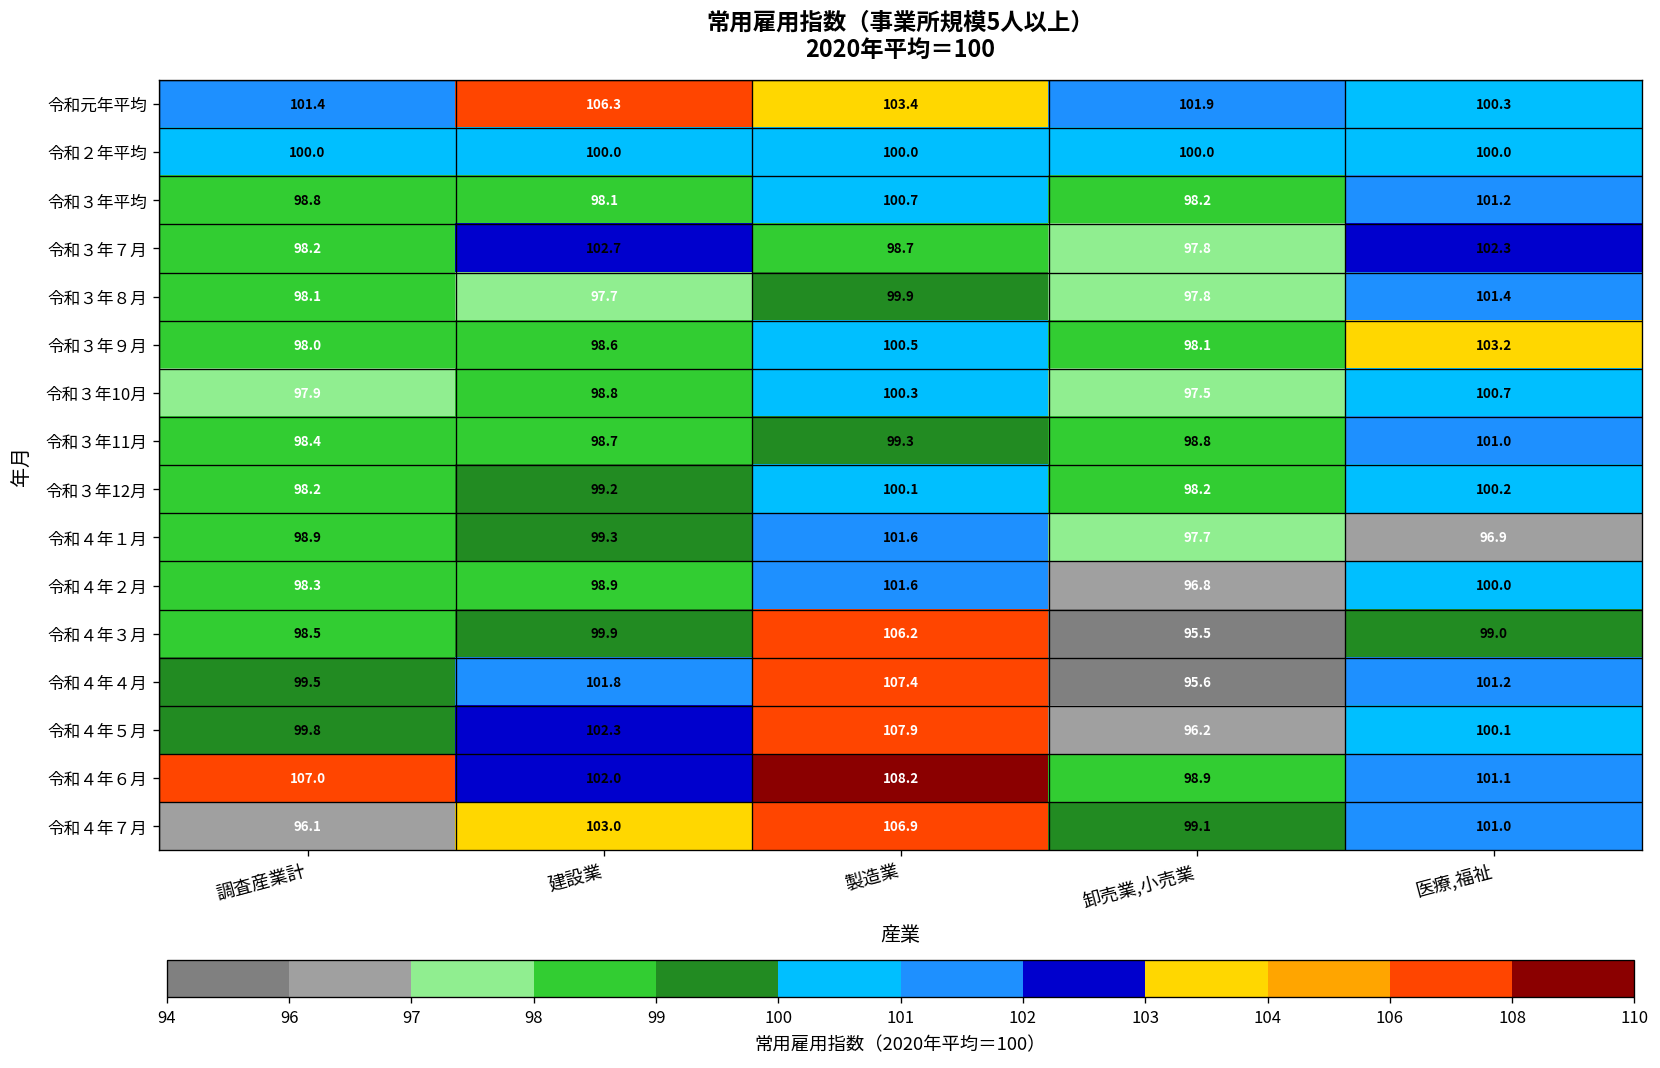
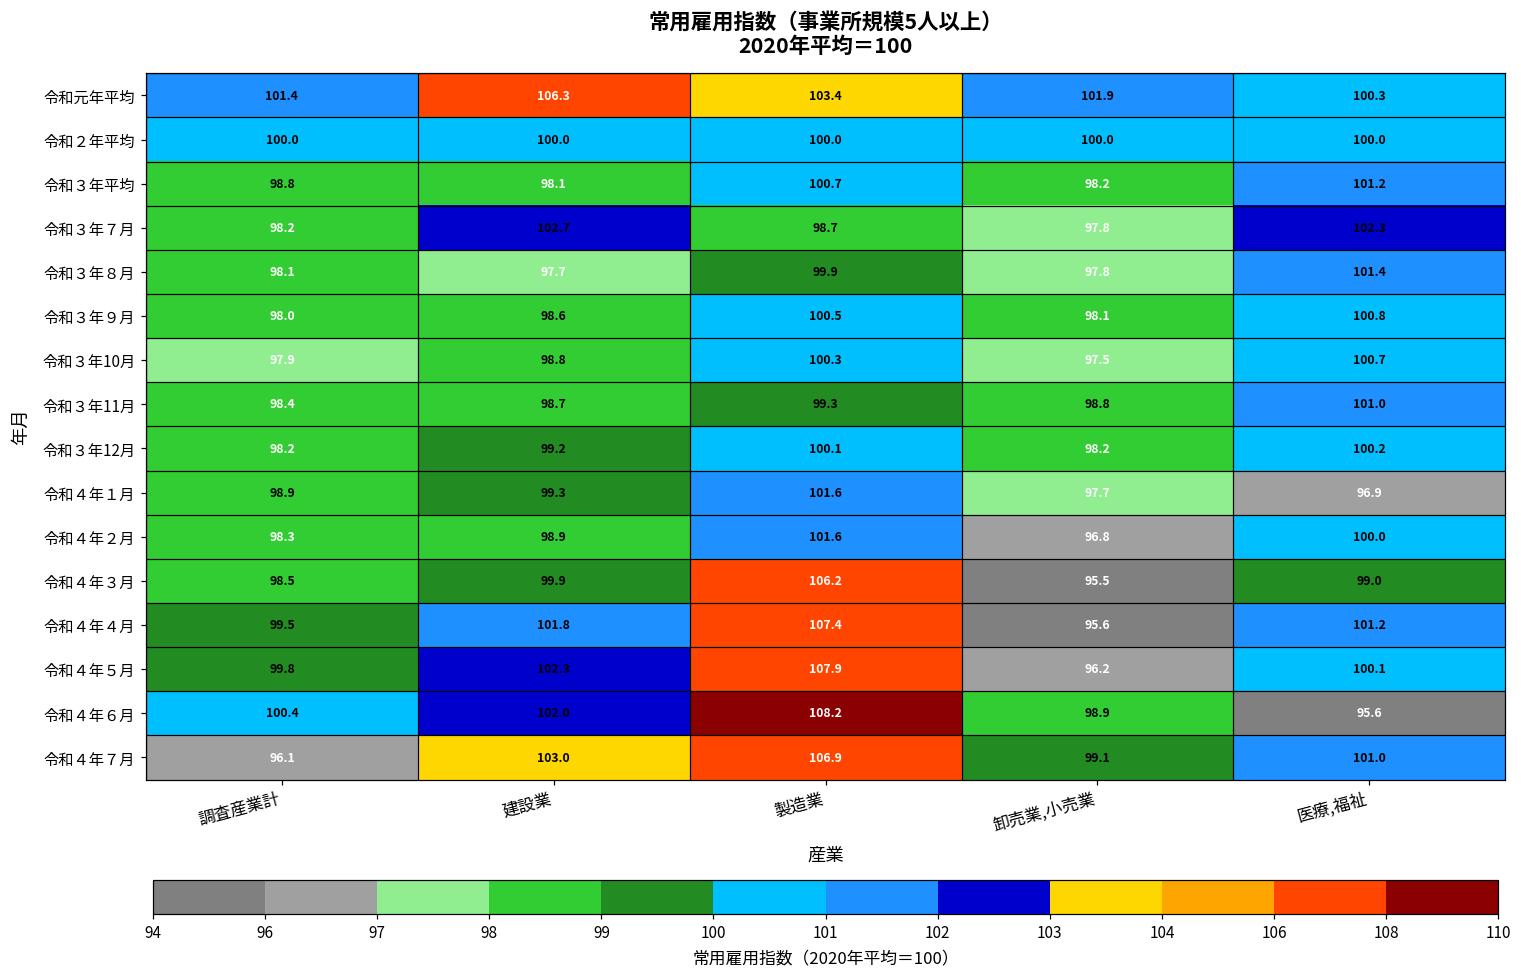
令和３年９月, 医療,福祉: 103.2 -> 100.8
令和４年６月, 調査産業計: 107.0 -> 100.4
令和４年６月, 医療,福祉: 101.1 -> 95.6
